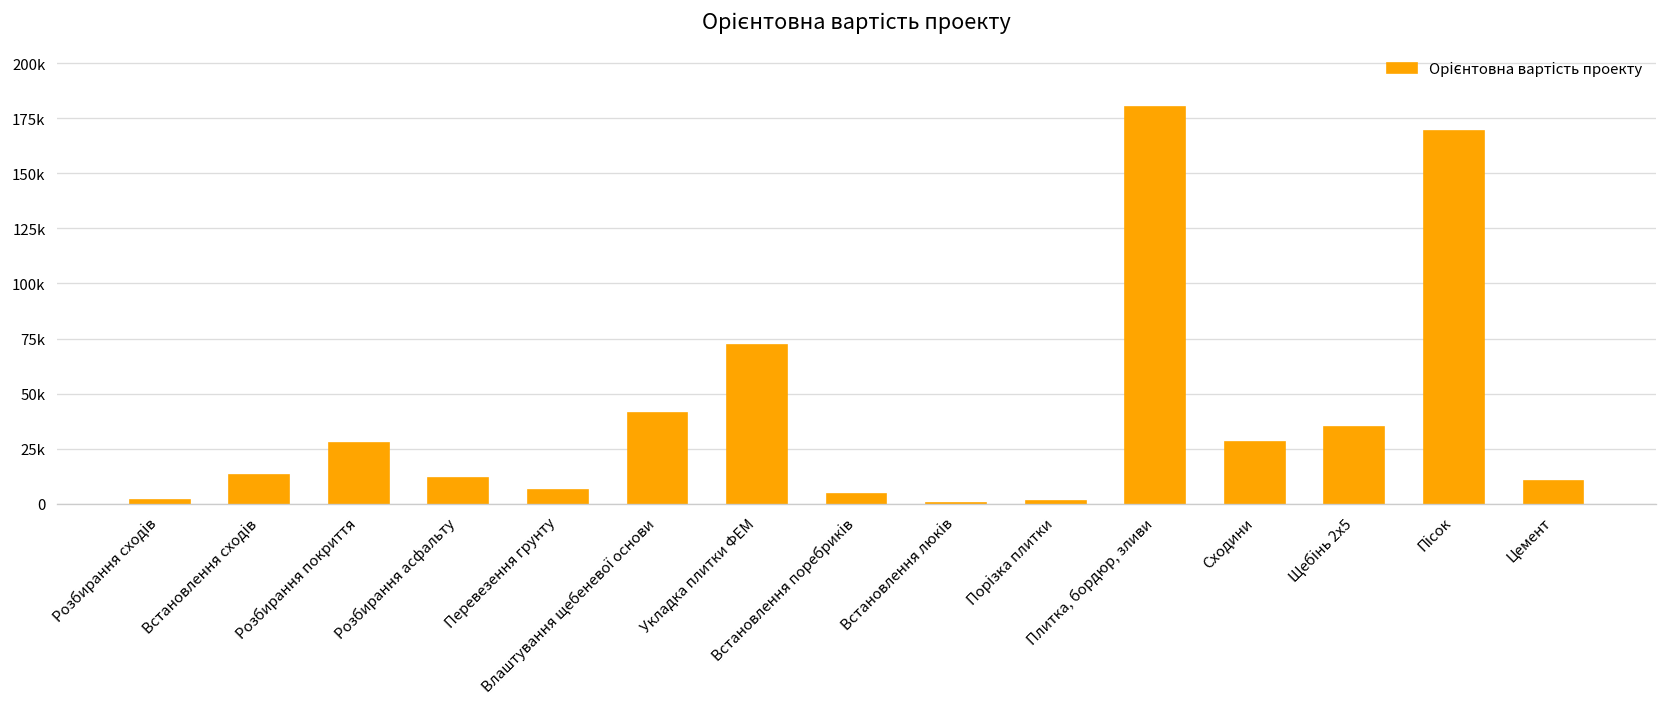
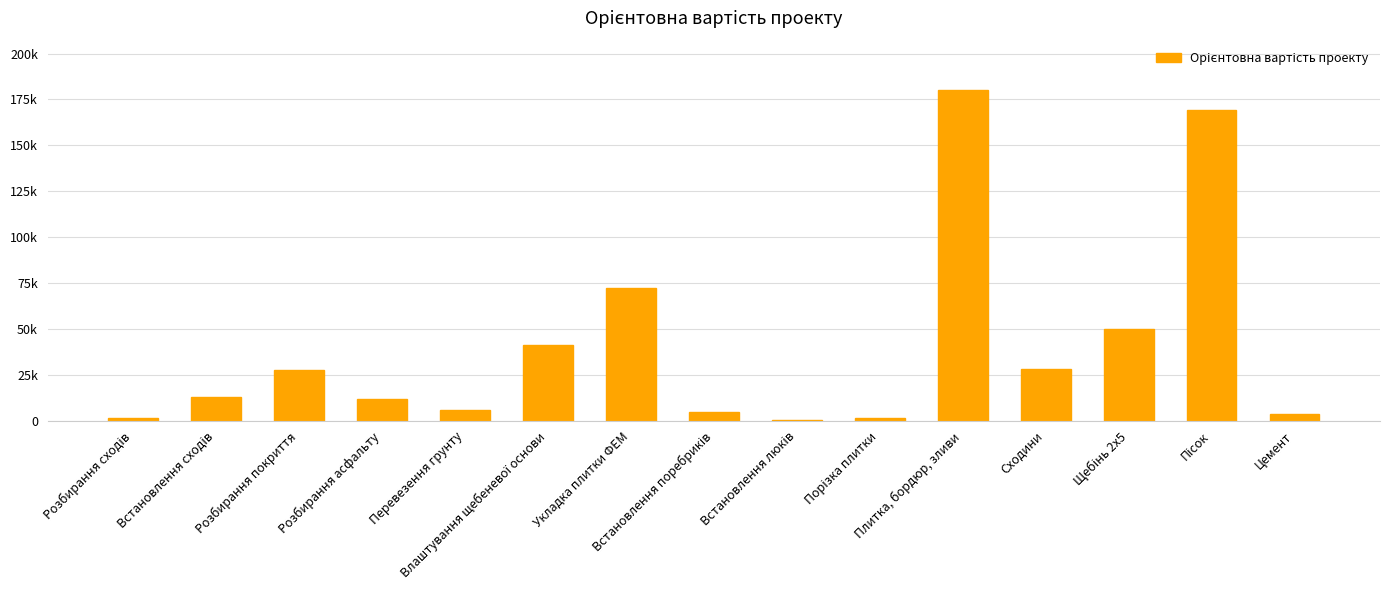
Щебінь 2х5: 35000 -> 50000
Цемент: 11000 -> 4000
